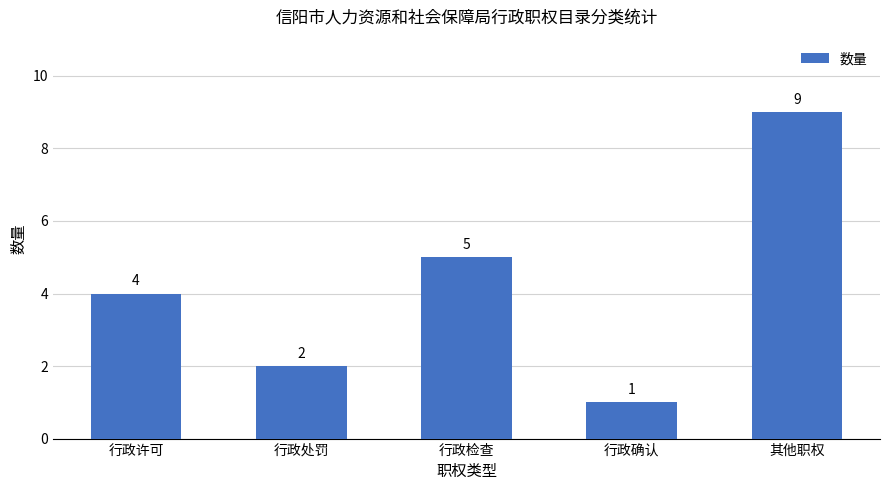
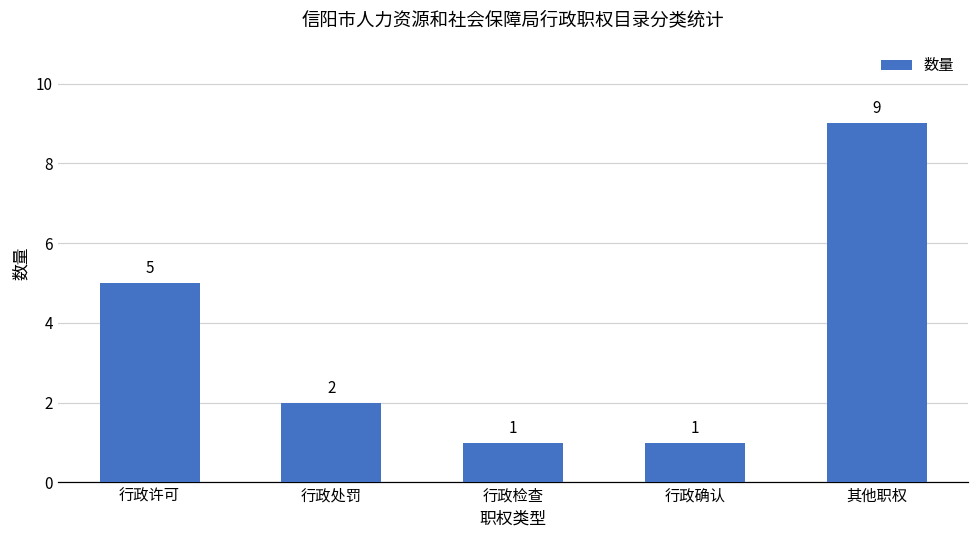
行政许可: 4 -> 5
行政检查: 5 -> 1
